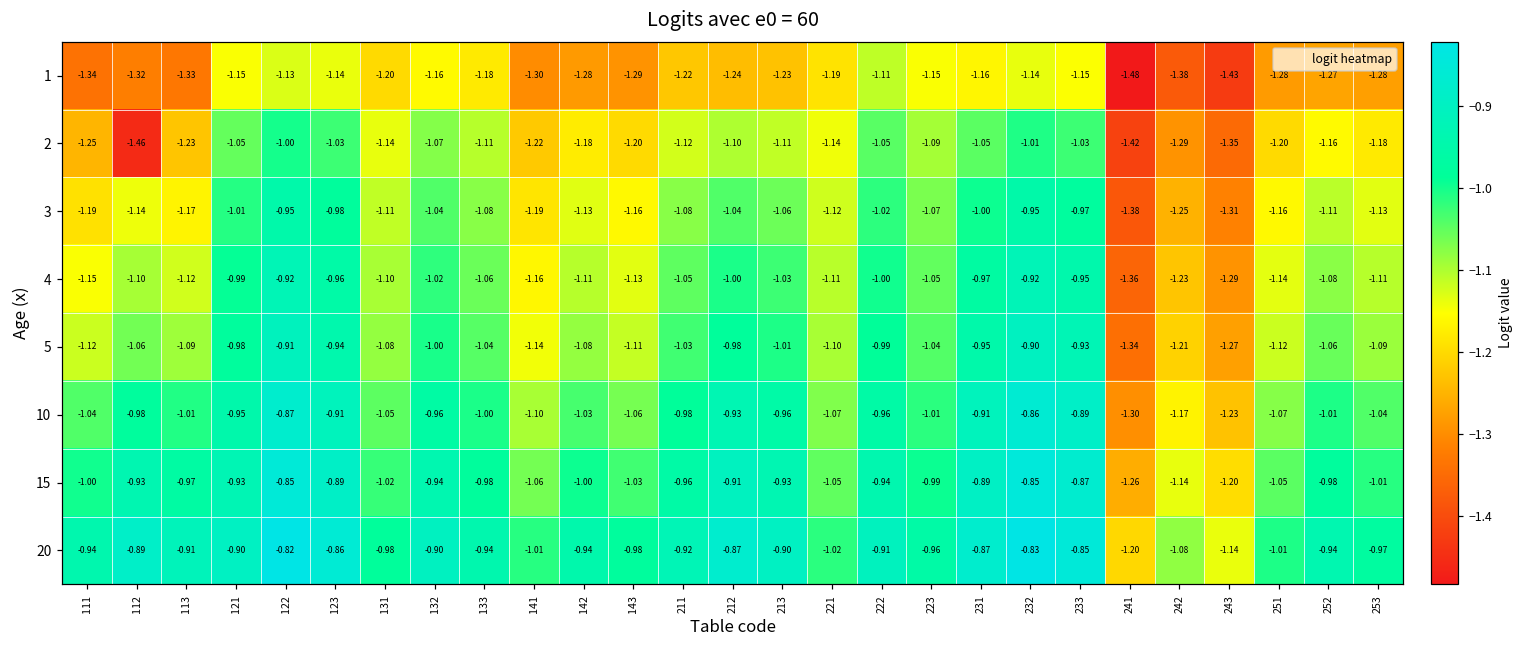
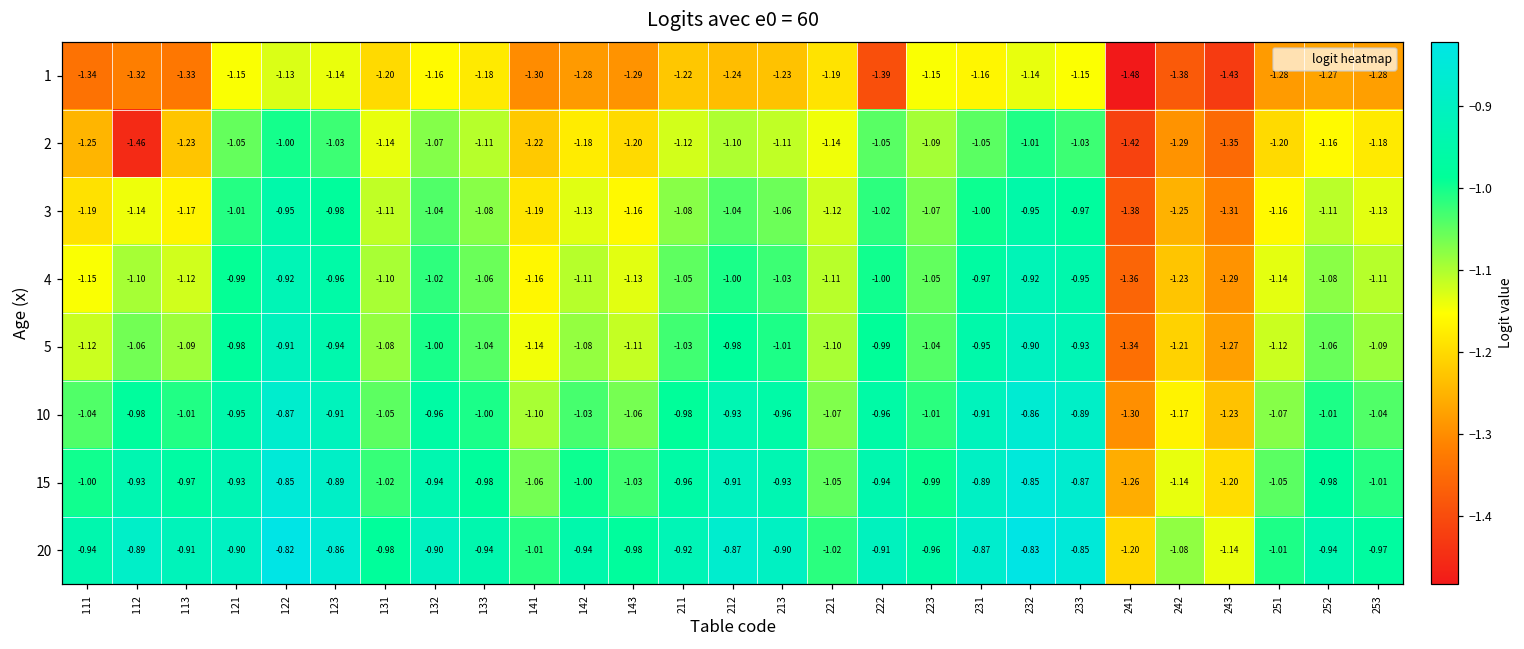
1, 222: -1.11 -> -1.39
